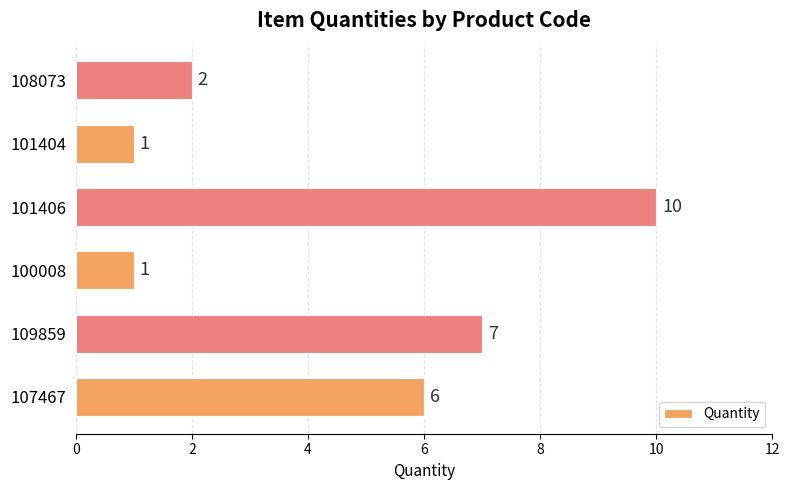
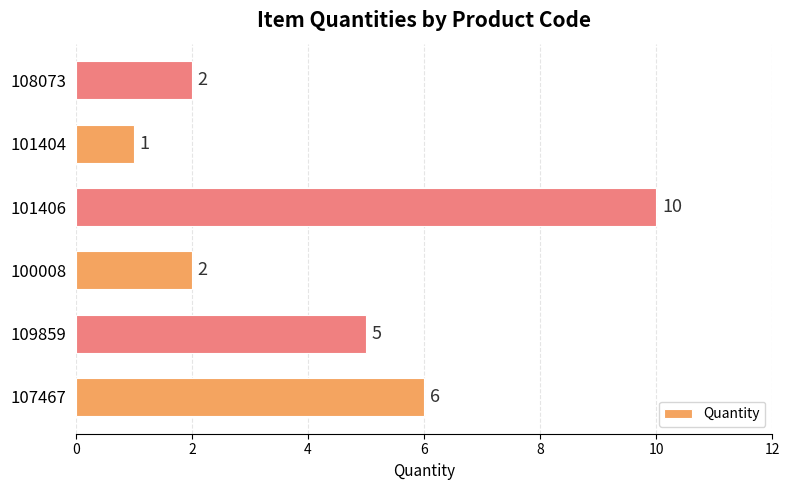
100008: 1 -> 2
109859: 7 -> 5
